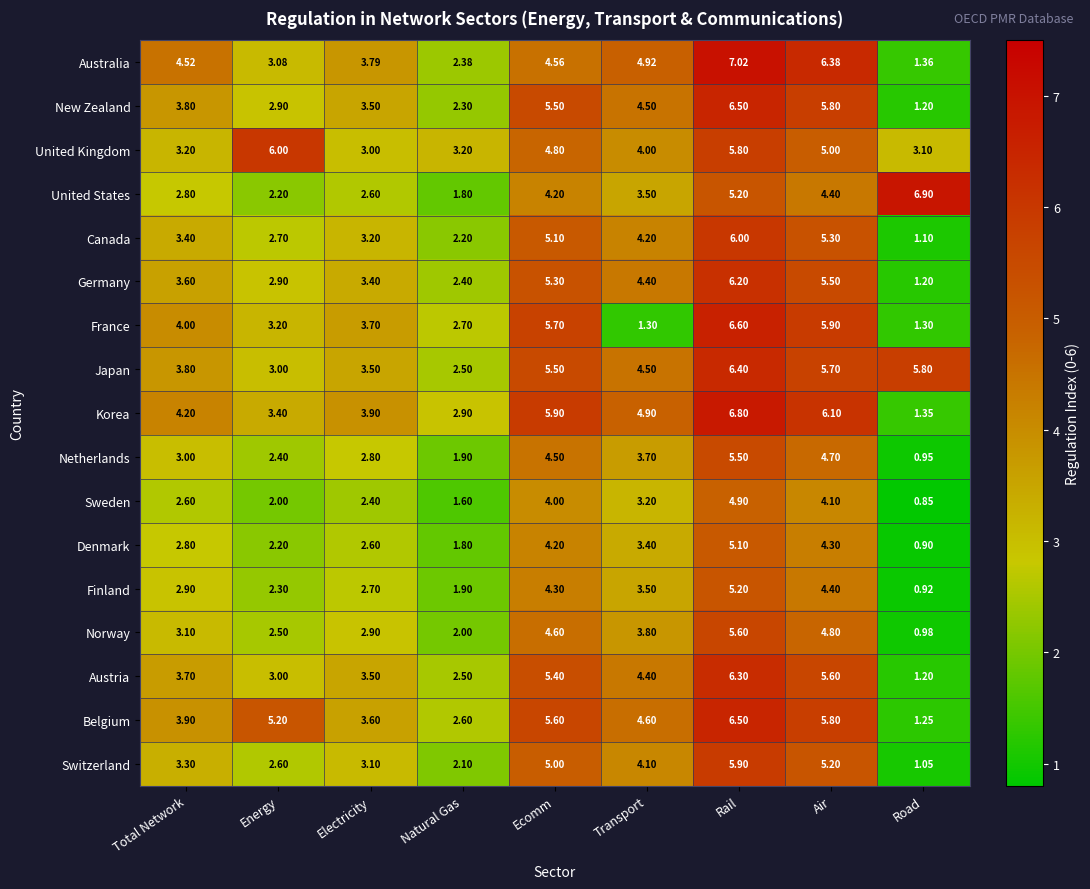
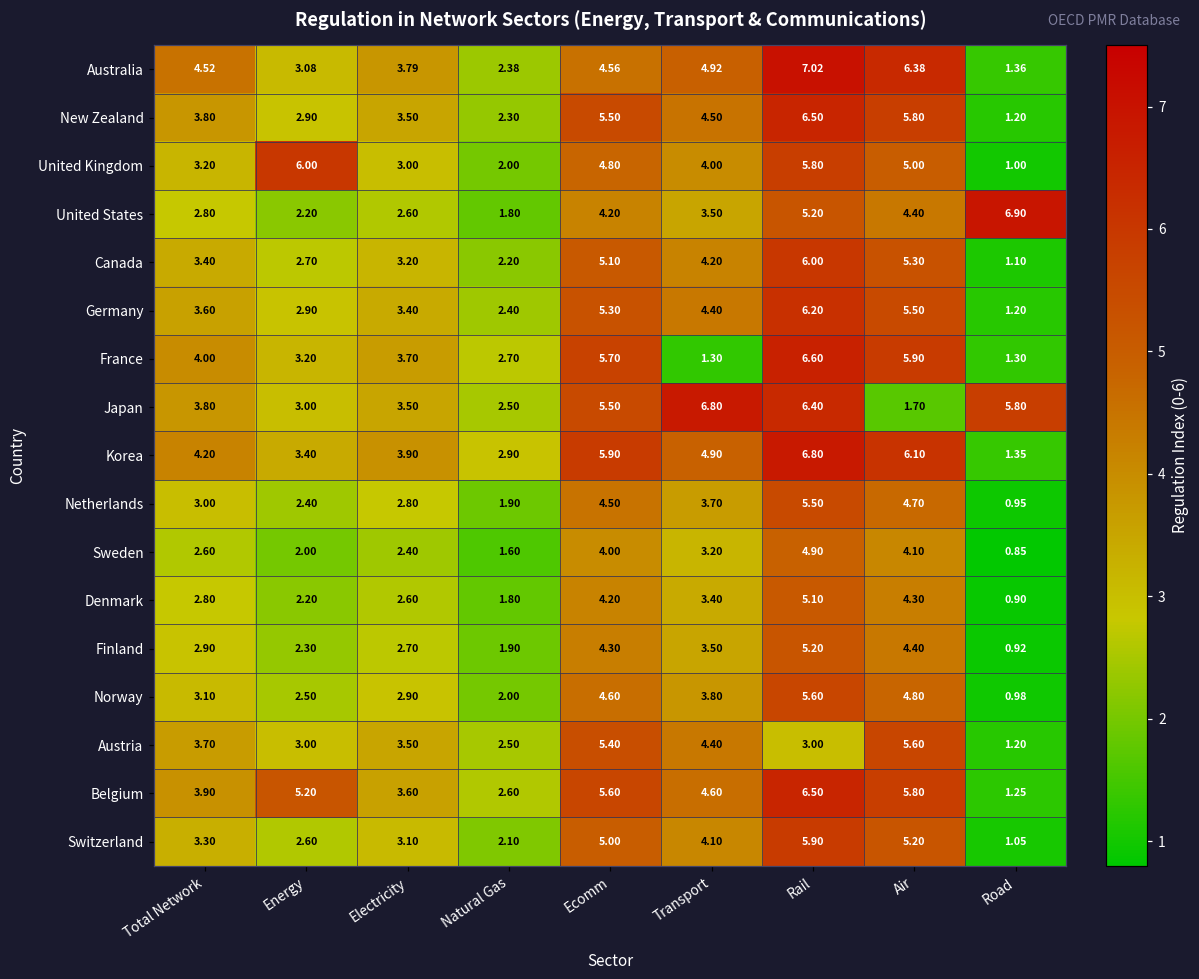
United Kingdom, Natural Gas: 3.20 -> 2.00
United Kingdom, Road: 3.10 -> 1.00
Japan, Transport: 4.50 -> 6.80
Japan, Air: 5.70 -> 1.70
Austria, Rail: 6.30 -> 3.00
